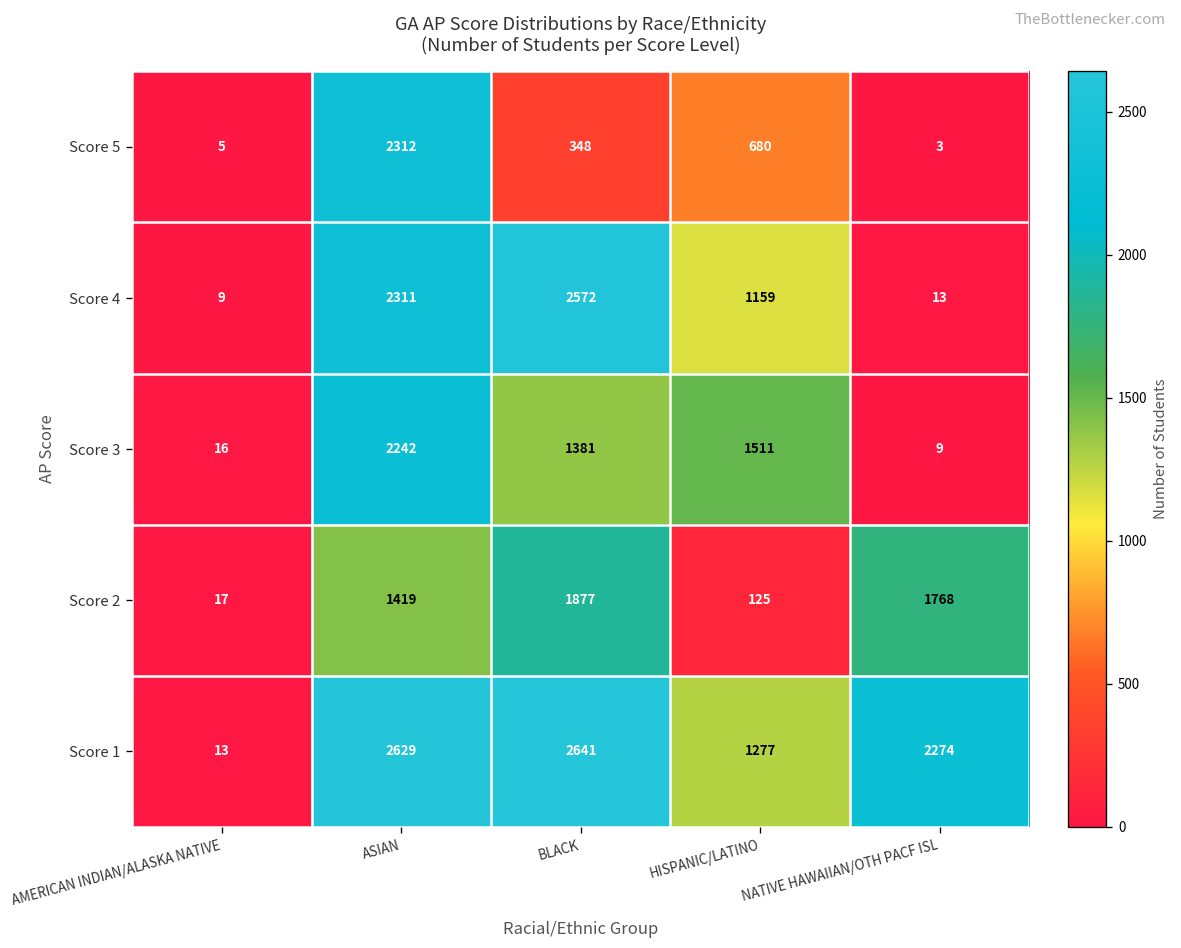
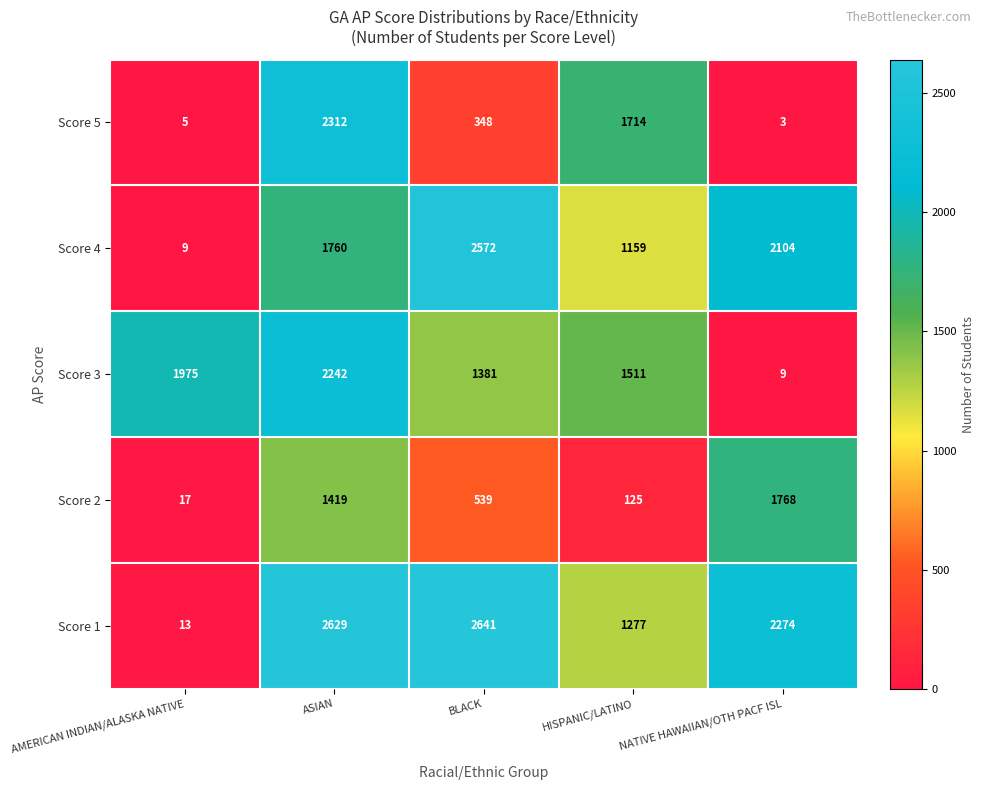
Score 5, HISPANIC/LATINO: 680 -> 1714
Score 4, ASIAN: 2311 -> 1760
Score 4, NATIVE HAWAIIAN/OTH PACF ISL: 13 -> 2104
Score 3, AMERICAN INDIAN/ALASKA NATIVE: 16 -> 1975
Score 2, BLACK: 1877 -> 539
